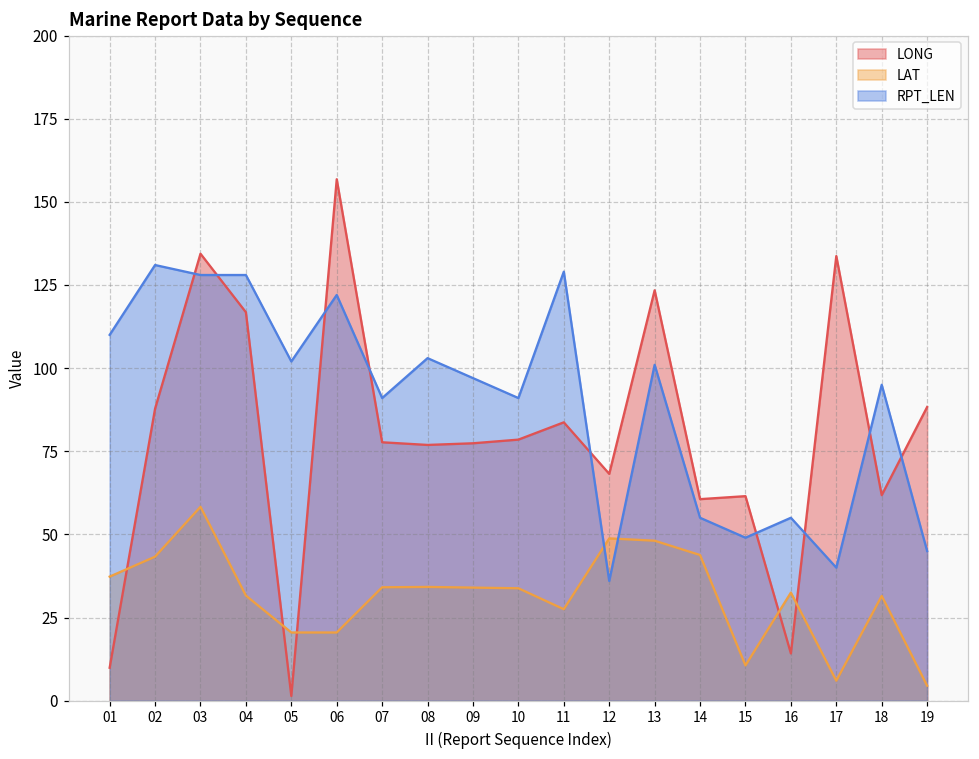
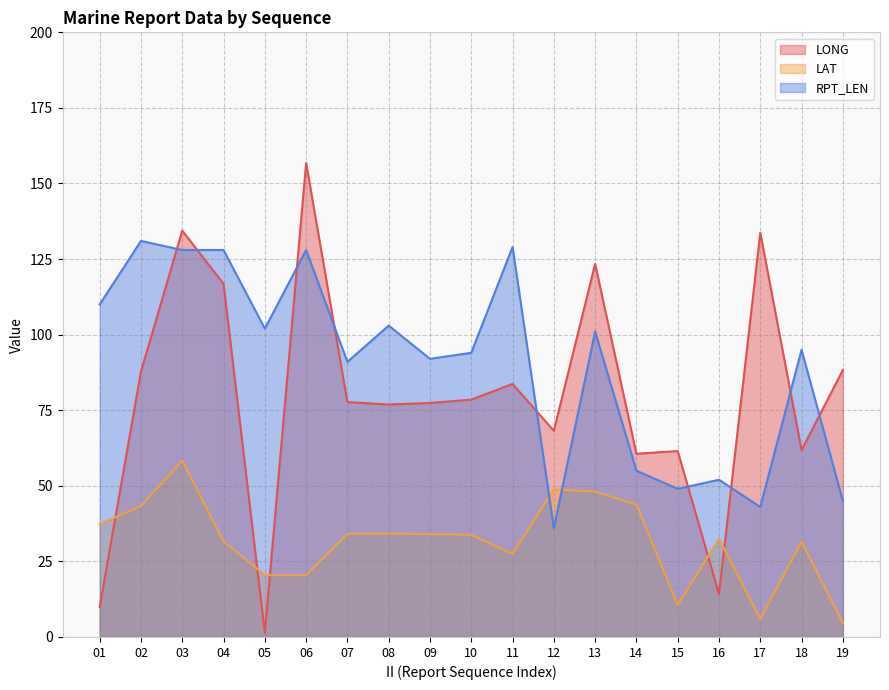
RPT_LEN, 06: 122 -> 128
RPT_LEN, 09: 97 -> 92
RPT_LEN, 10: 91 -> 94
RPT_LEN, 16: 55 -> 52
RPT_LEN, 17: 40 -> 43
